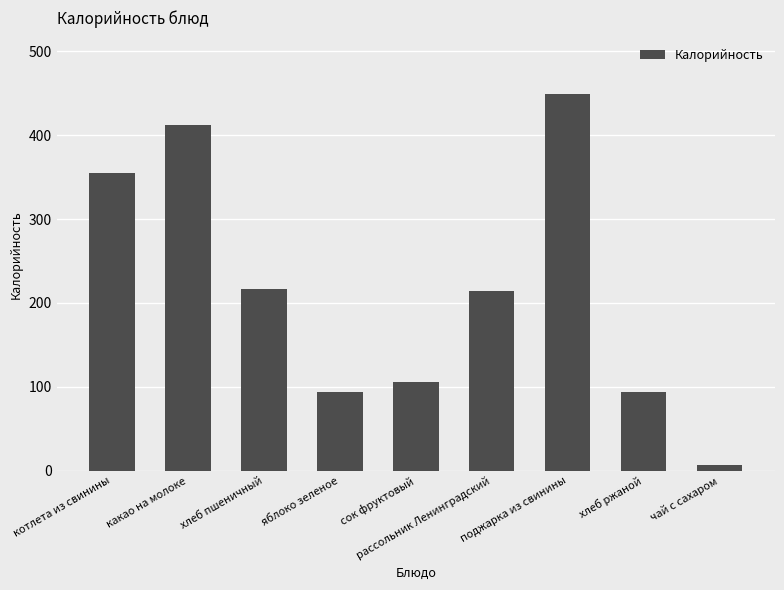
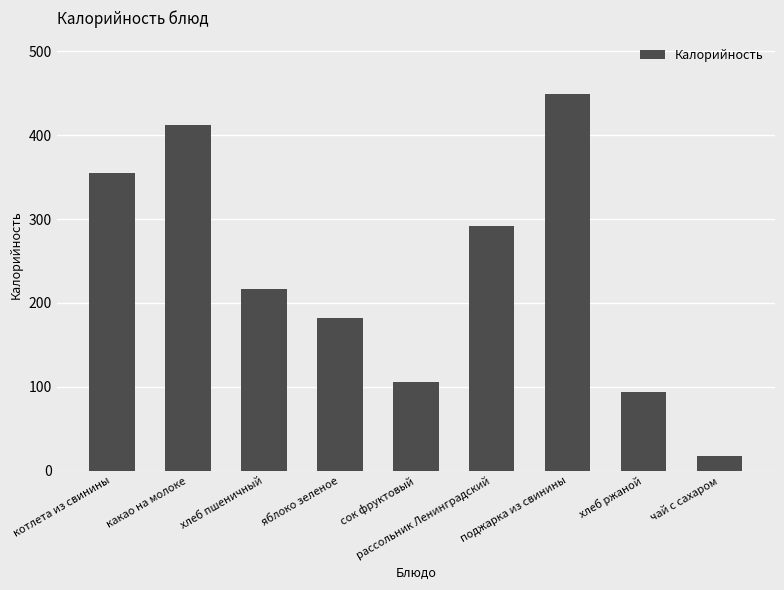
яблоко зеленое: 90 -> 180
рассольник Ленинградский: 210 -> 290
чай с сахаром: 10 -> 20
